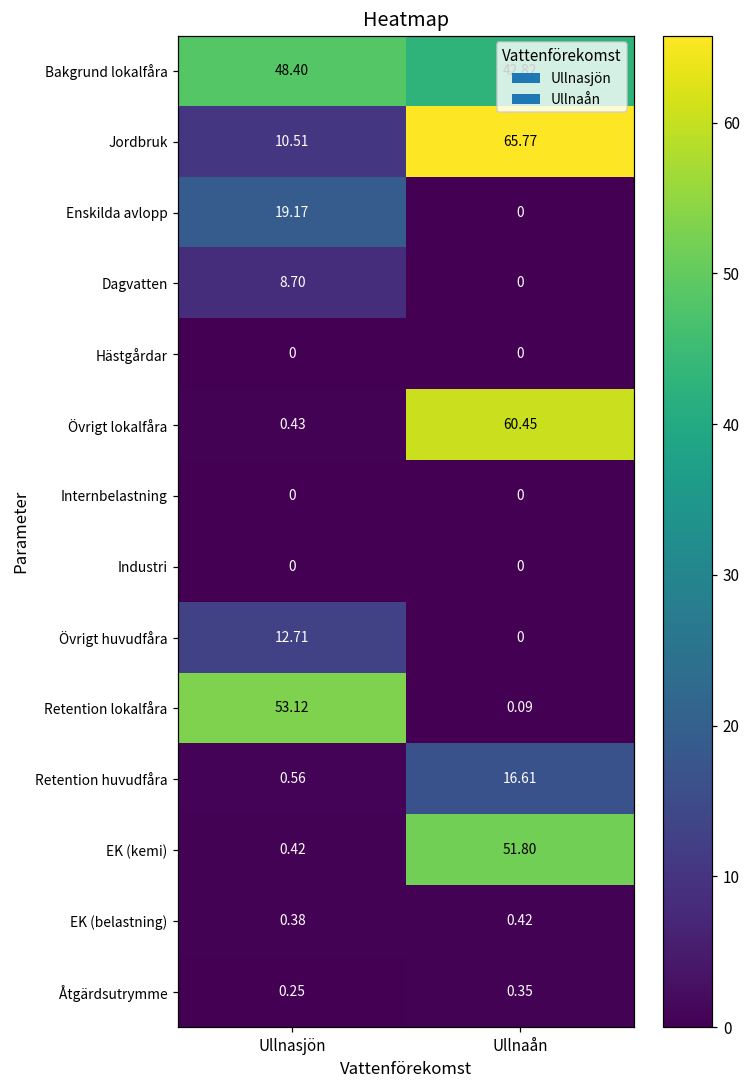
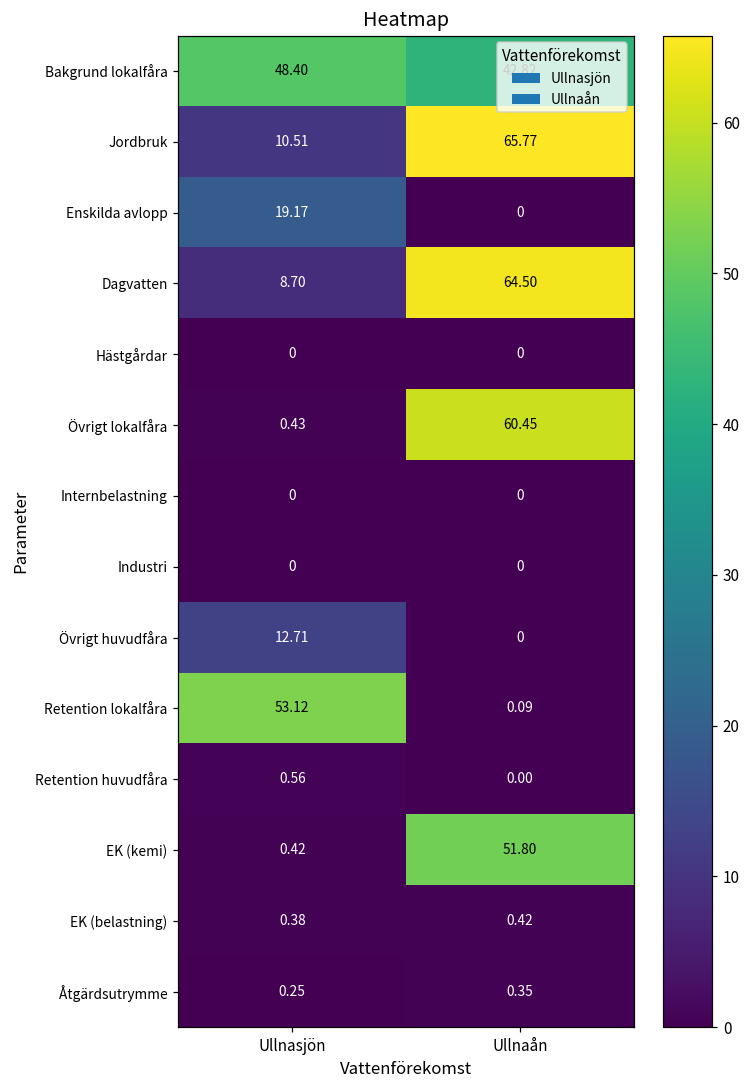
Dagvatten, Ullnaån: 0 -> 64.50
Retention huvudfåra, Ullnaån: 16.61 -> 0.00
